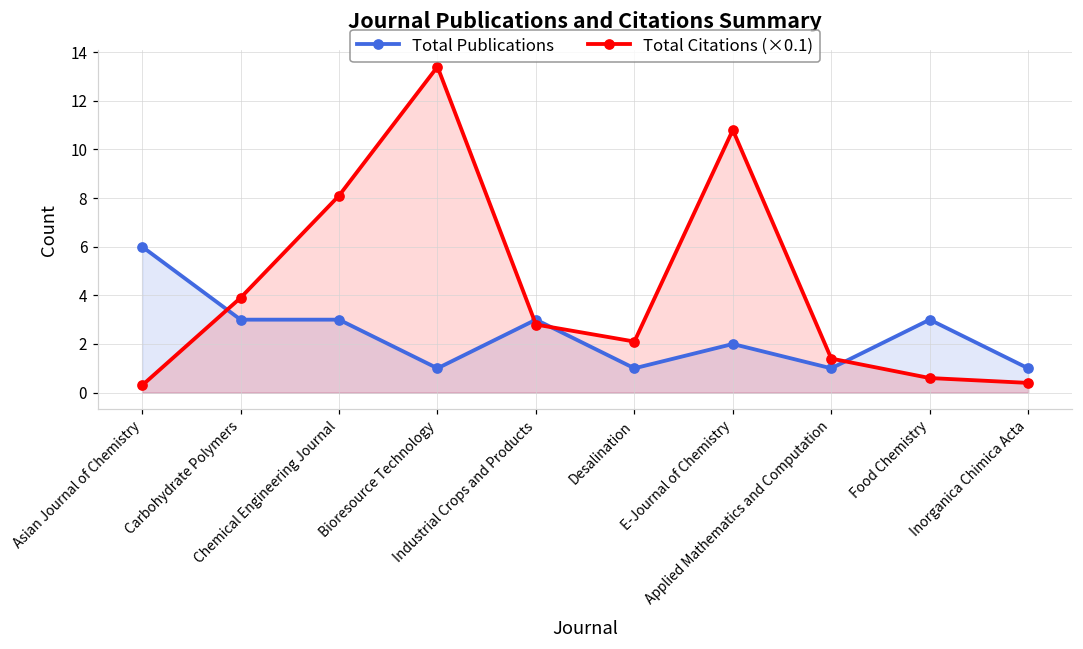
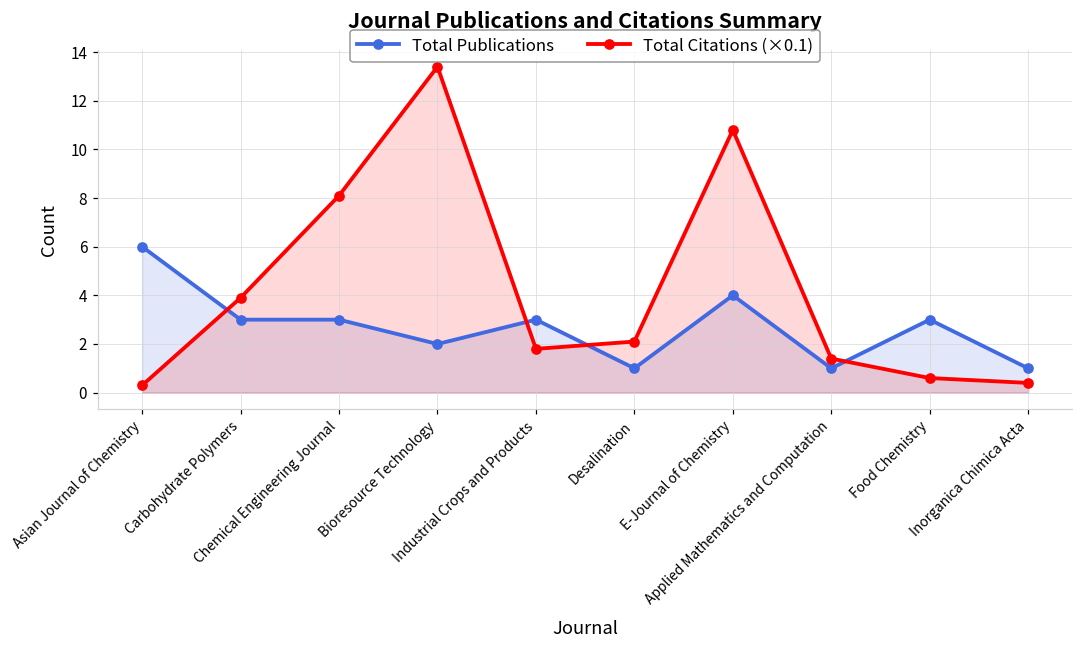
Total Publications, Bioresource Technology: 1 -> 2
Total Citations (×0.1), Industrial Crops and Products: 2.8 -> 1.8
Total Publications, E-Journal of Chemistry: 2 -> 4
